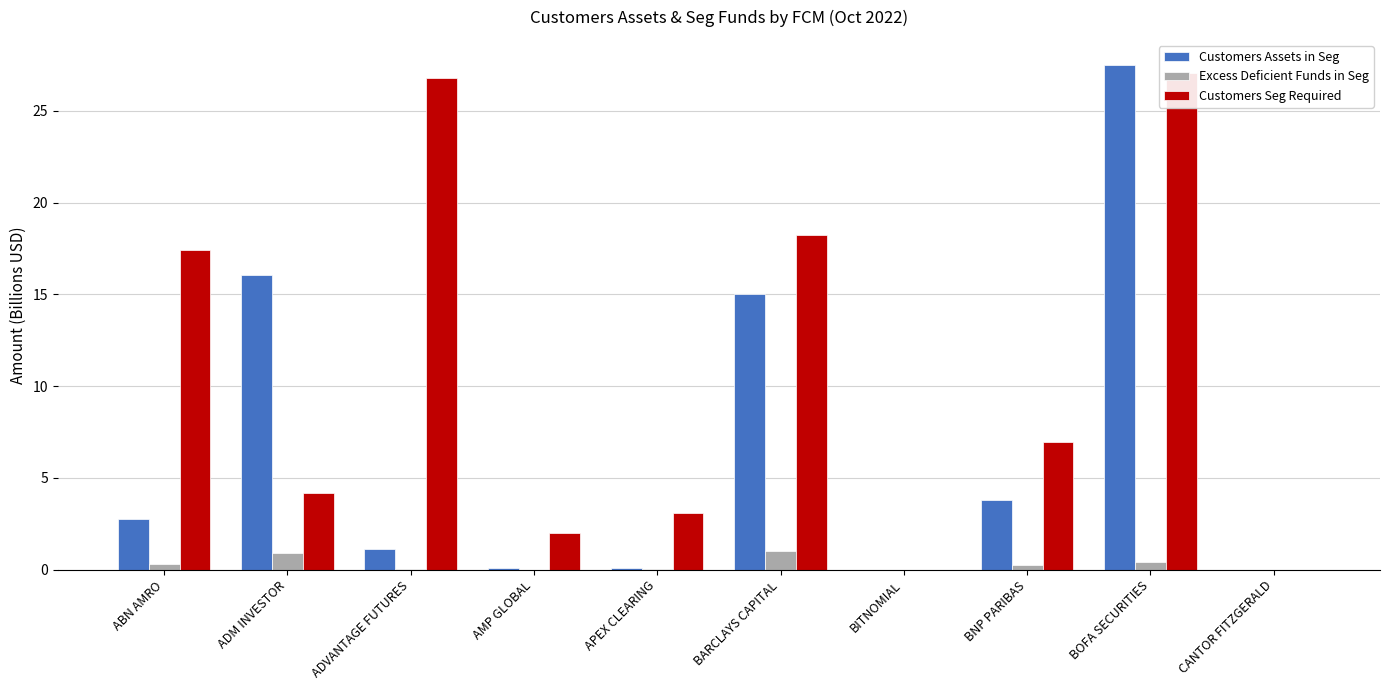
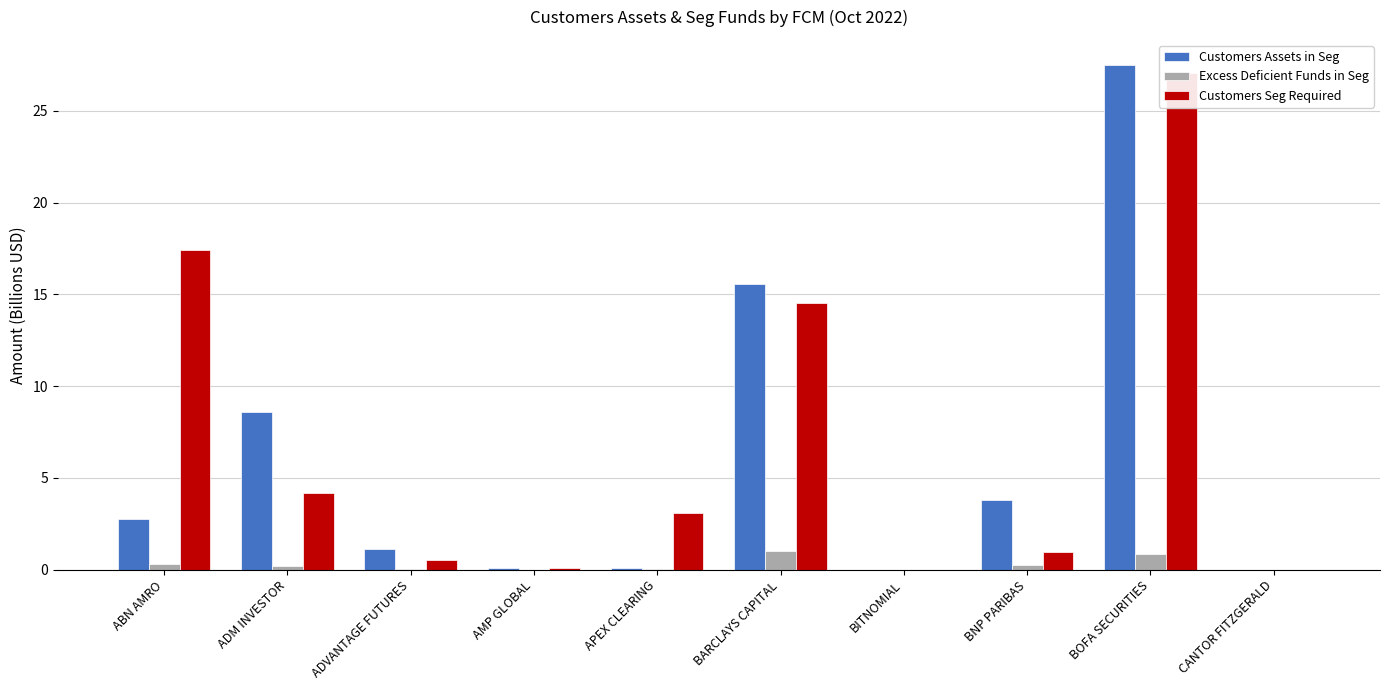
Customers Assets in Seg, ADM INVESTOR: 16.0 -> 8.6
Excess Deficient Funds in Seg, ADM INVESTOR: 0.9 -> 0.2
Customers Seg Required, ADVANTAGE FUTURES: 26.8 -> 0.6
Customers Seg Required, AMP GLOBAL: 2.0 -> 0.1
Customers Assets in Seg, BARCLAYS CAPITAL: 15.0 -> 15.6
Customers Seg Required, BARCLAYS CAPITAL: 18.2 -> 14.6
Customers Seg Required, BNP PARIBAS: 6.9 -> 1.0
Excess Deficient Funds in Seg, BOFA SECURITIES: 0.4 -> 0.9
